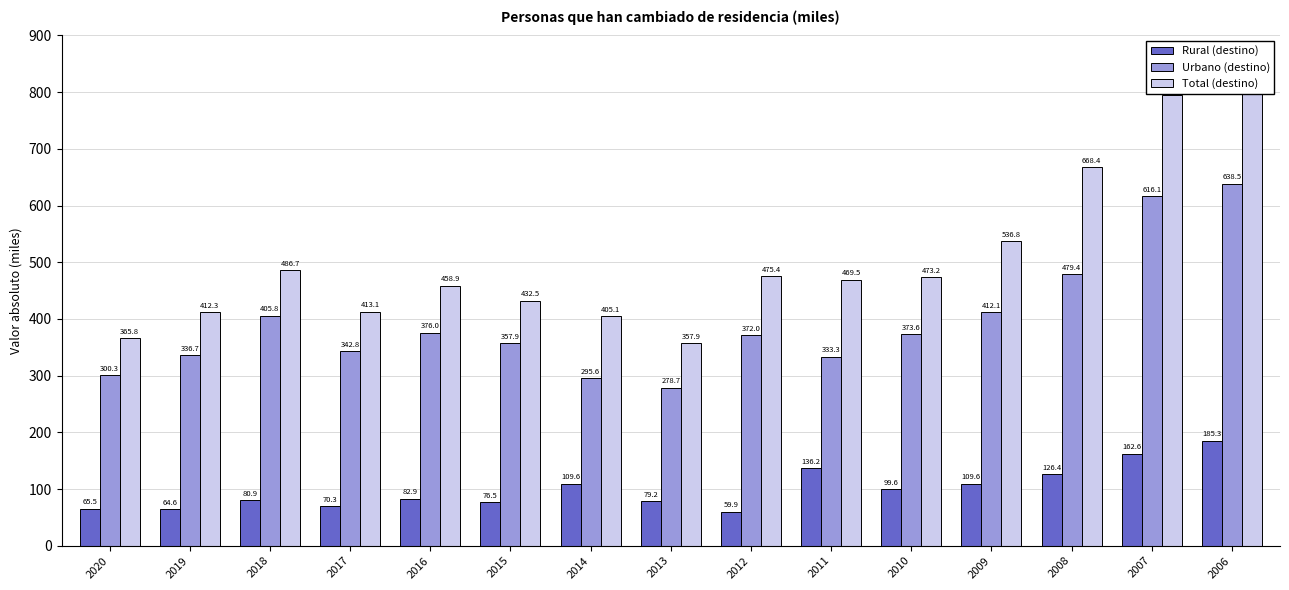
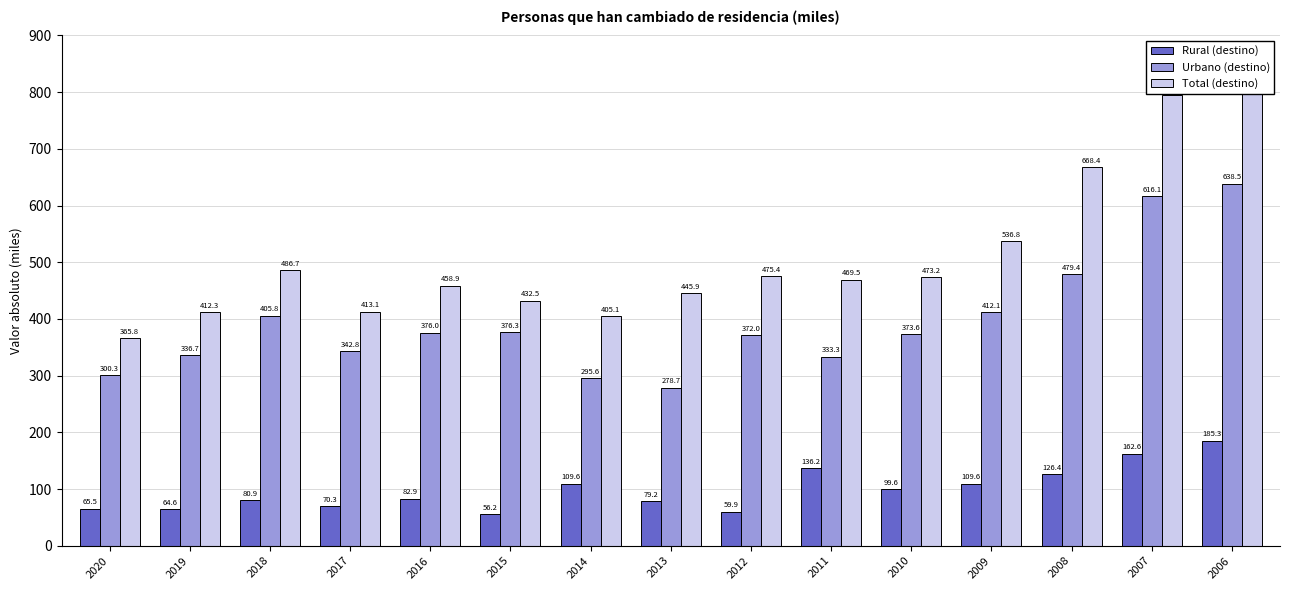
Rural (destino), 2015: 76.5 -> 56.2
Urbano (destino), 2015: 357.9 -> 376.3
Total (destino), 2013: 357.9 -> 445.9
